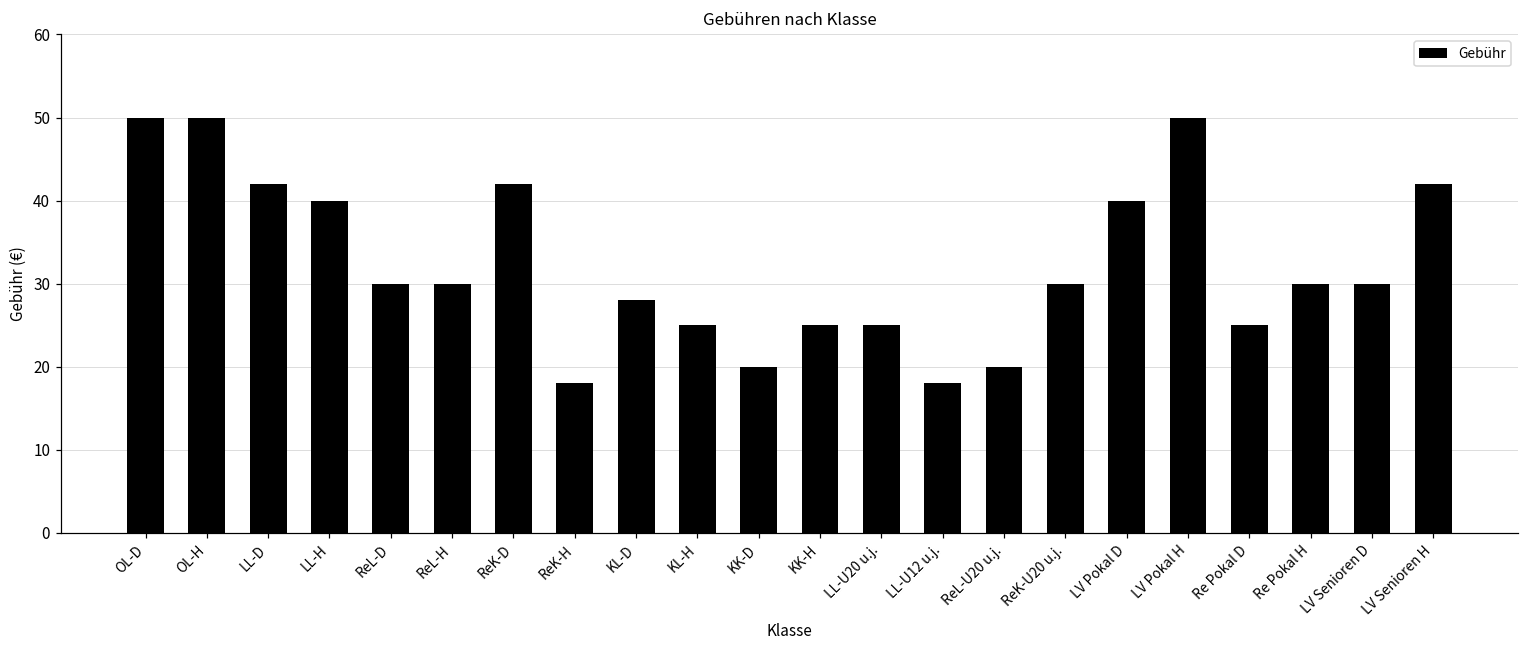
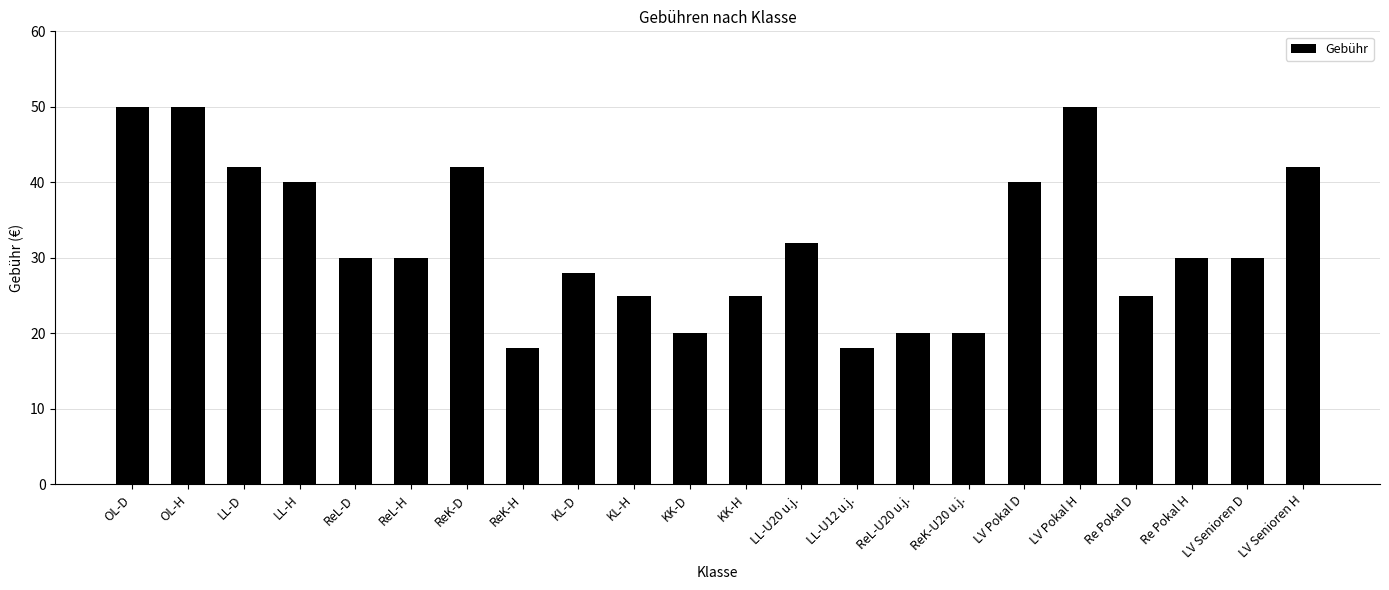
LL-U20 u.j.: 25 -> 32
ReK-U20 u.j.: 30 -> 20
